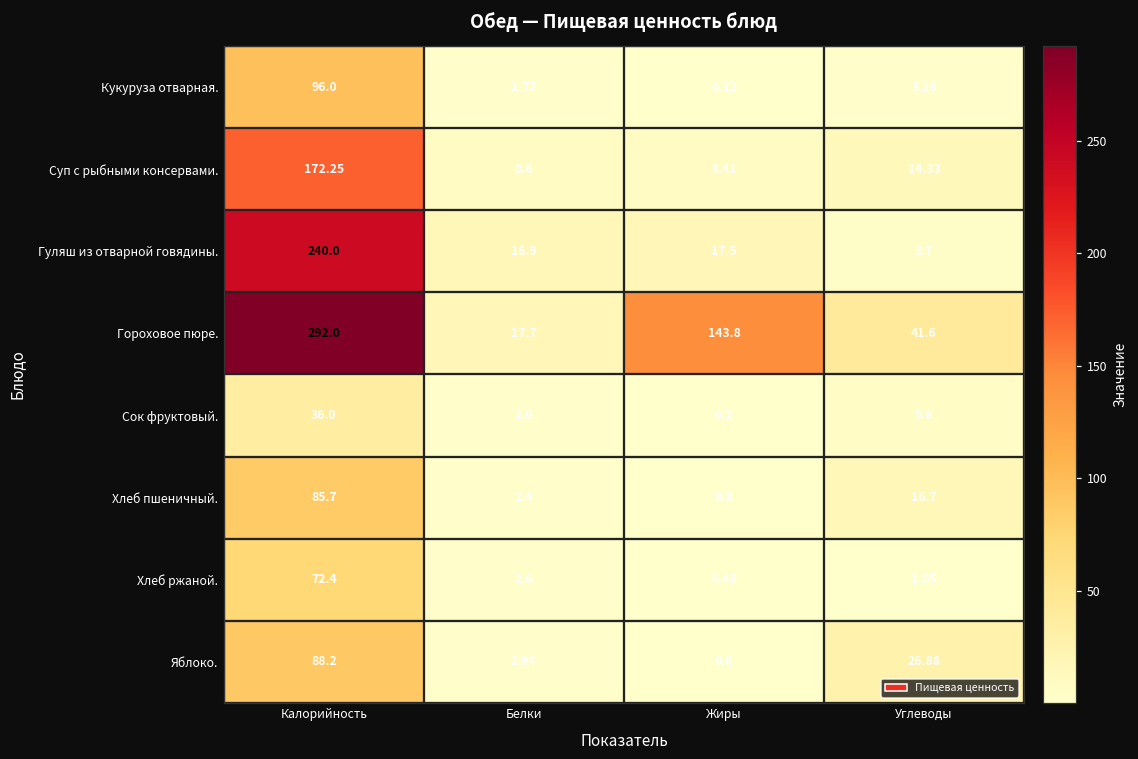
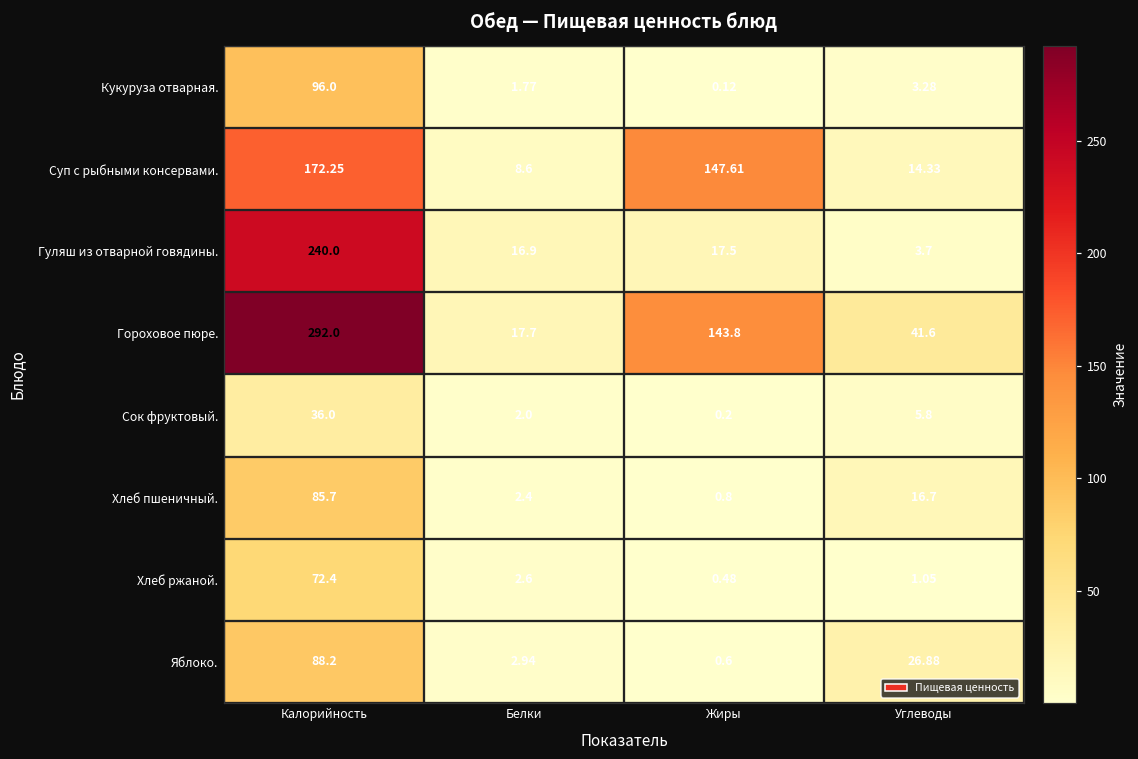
Суп с рыбными консервами., Жиры: 8.41 -> 147.61
